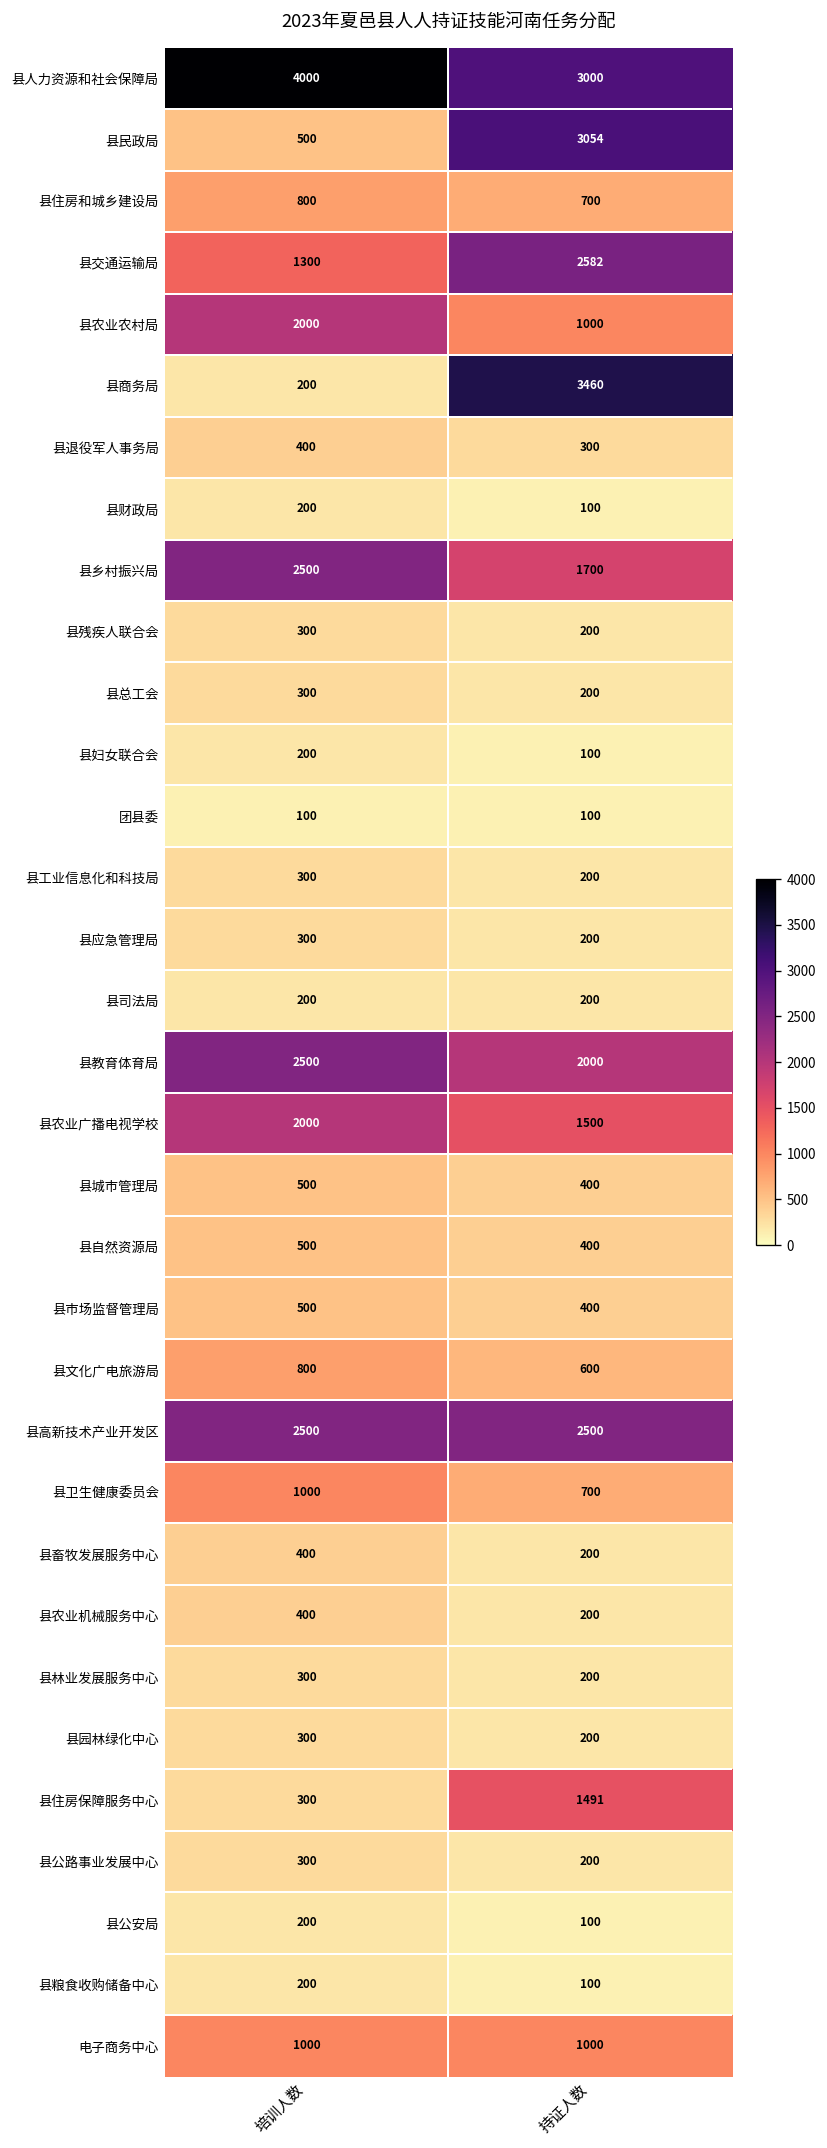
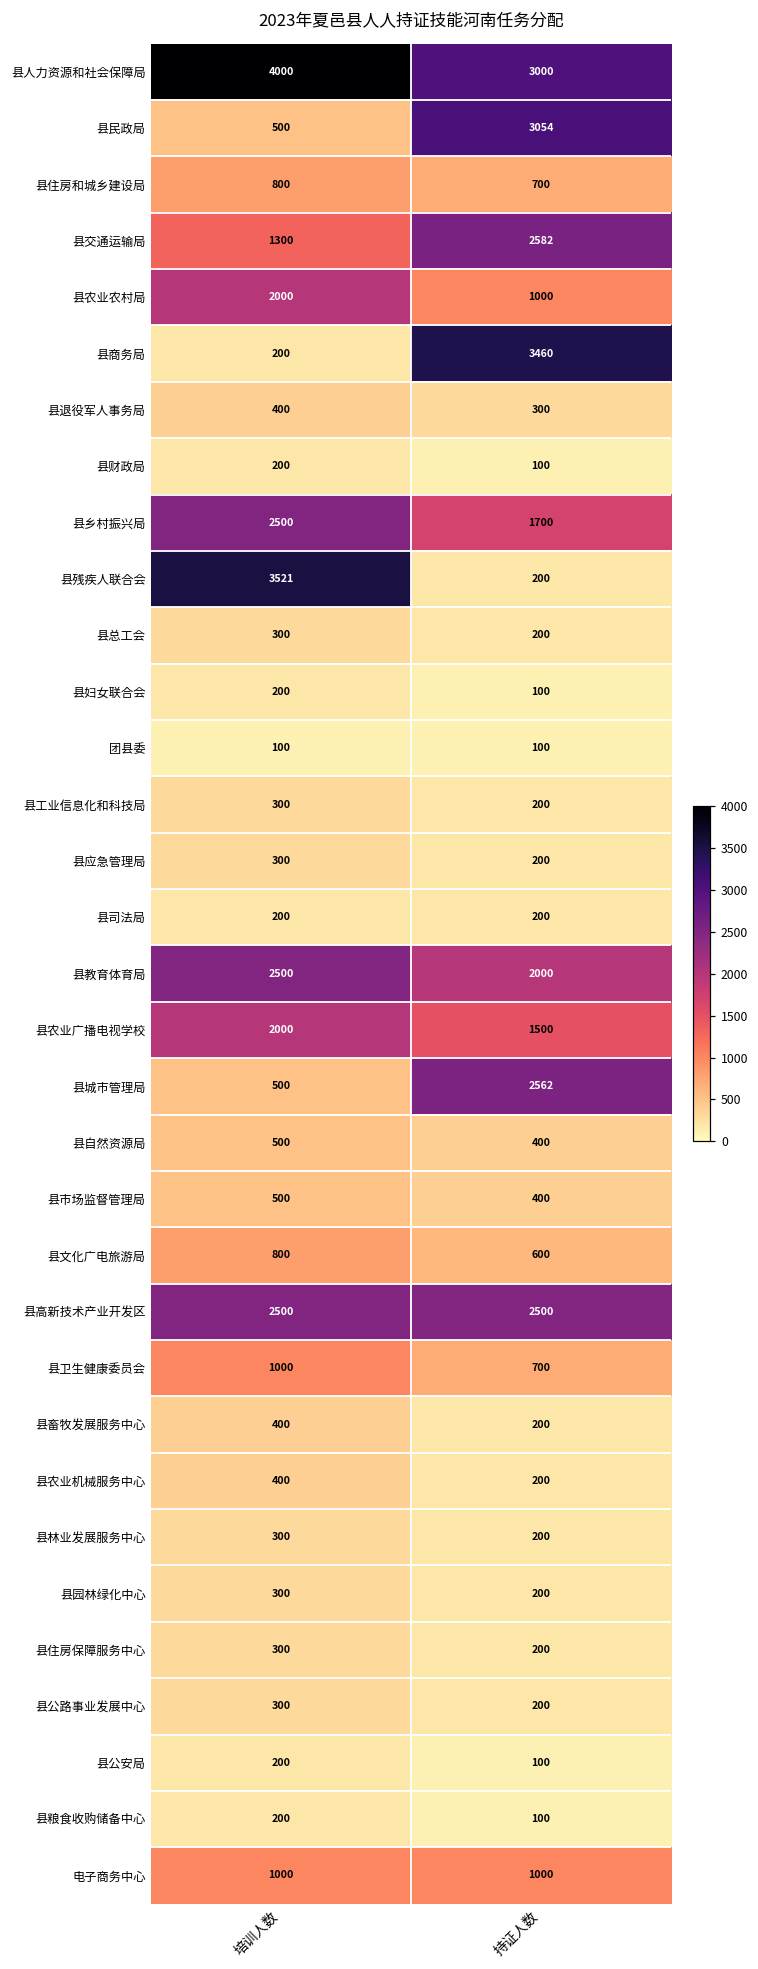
县残疾人联合会, 培训人数: 300 -> 3521
县城市管理局, 持证人数: 400 -> 2562
县住房保障服务中心, 持证人数: 1491 -> 200
